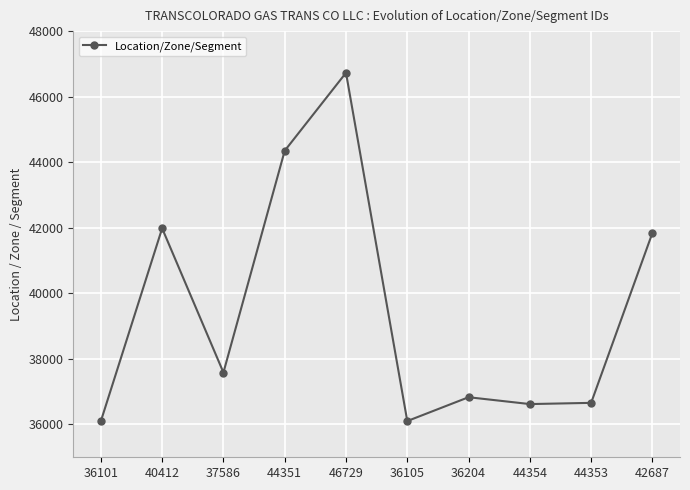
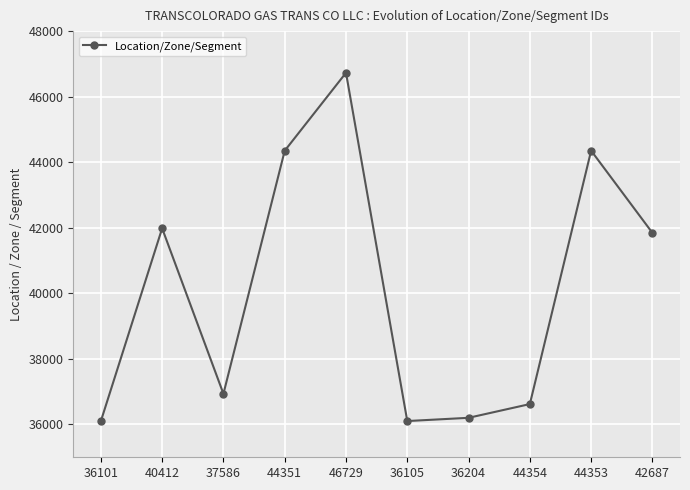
37586: 37600 -> 36900
36204: 36800 -> 36200
44353: 36700 -> 44400
